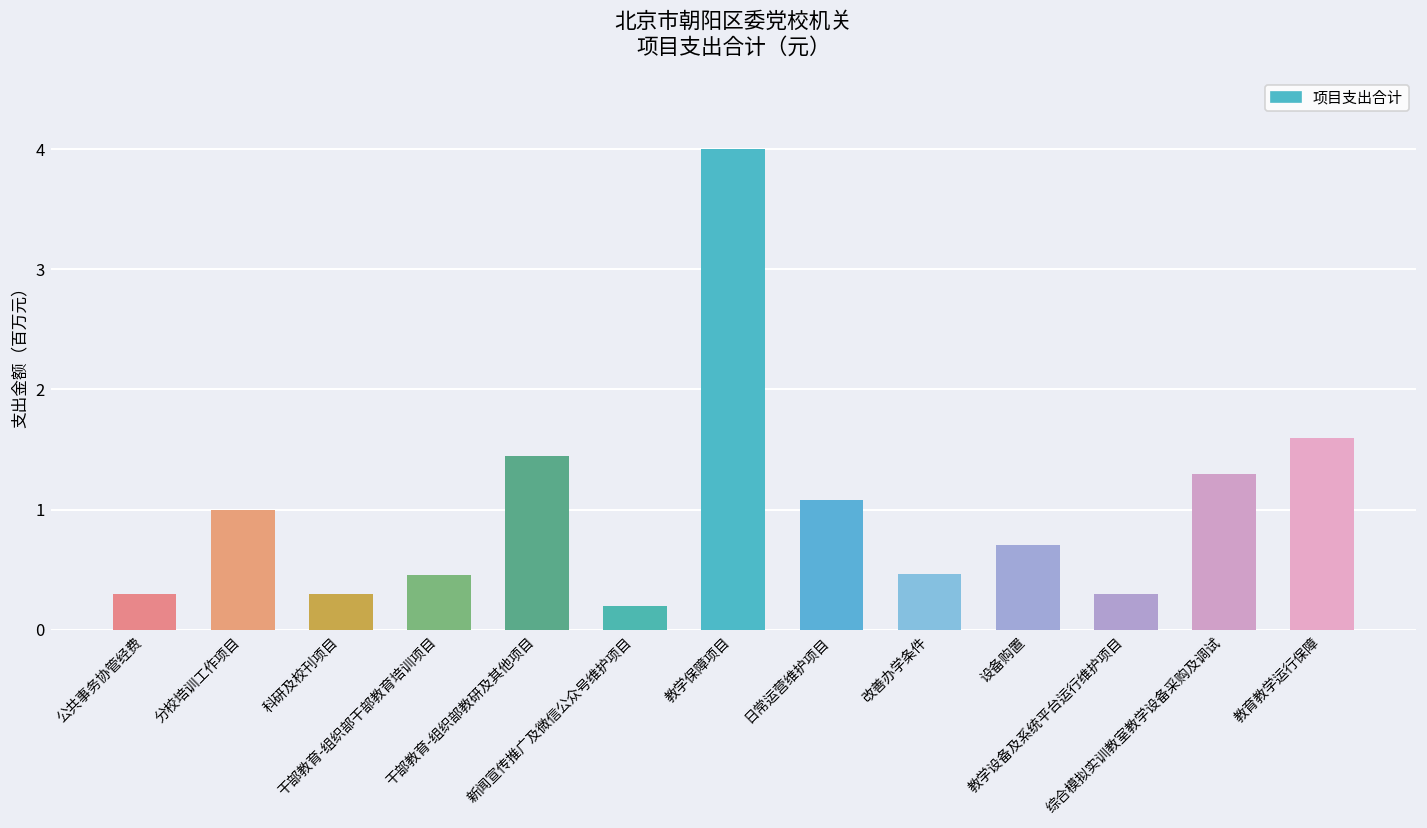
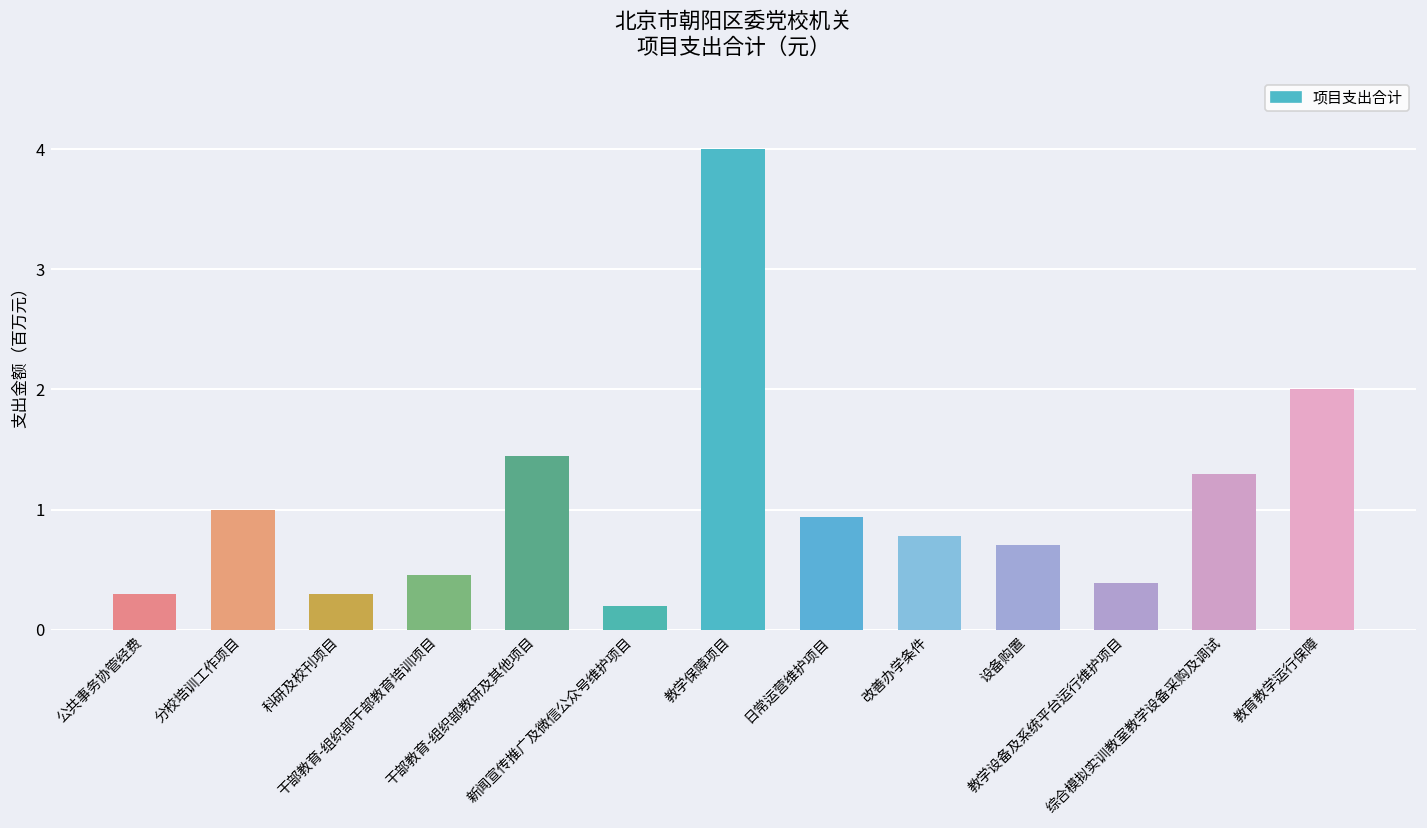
日常运营维护项目: 1.08 -> 0.94
改善办学条件: 0.47 -> 0.78
教学设备及系统平台运行维护项目: 0.30 -> 0.39
教育教学运行保障: 1.60 -> 2.00
